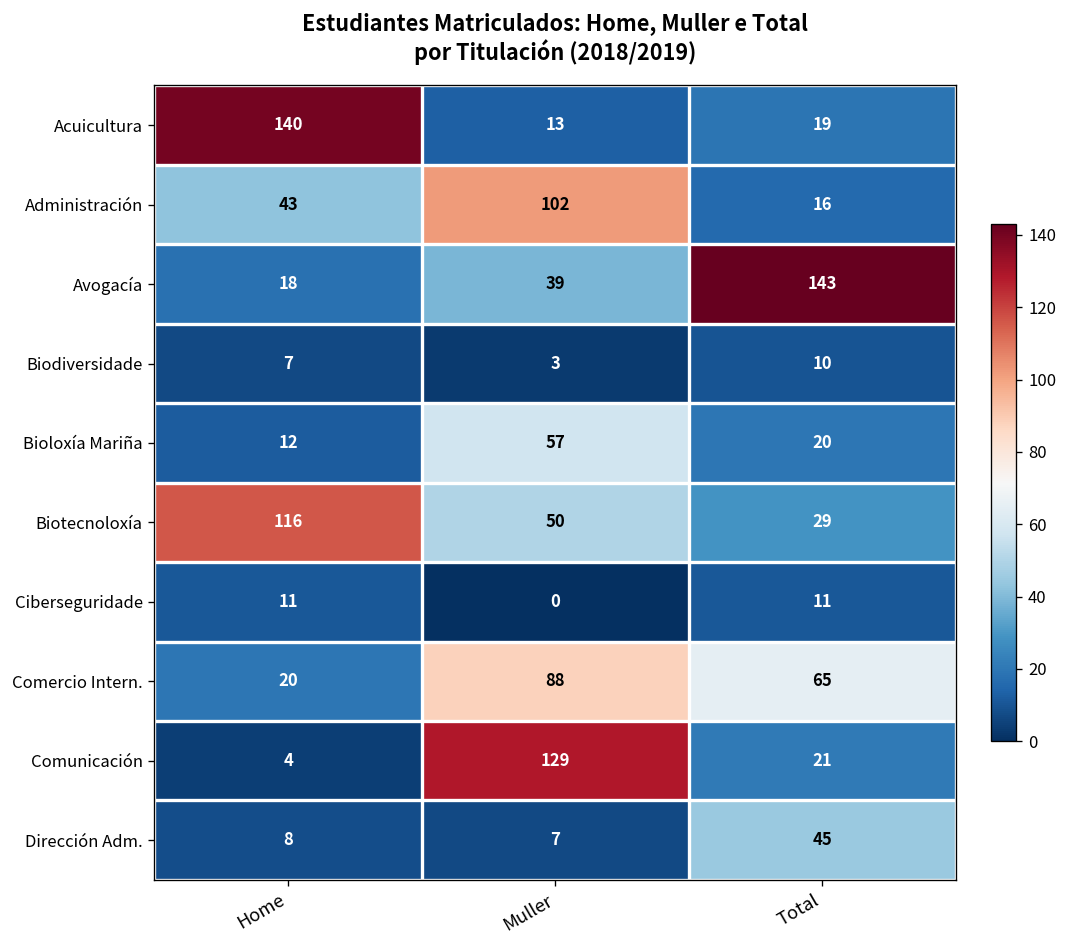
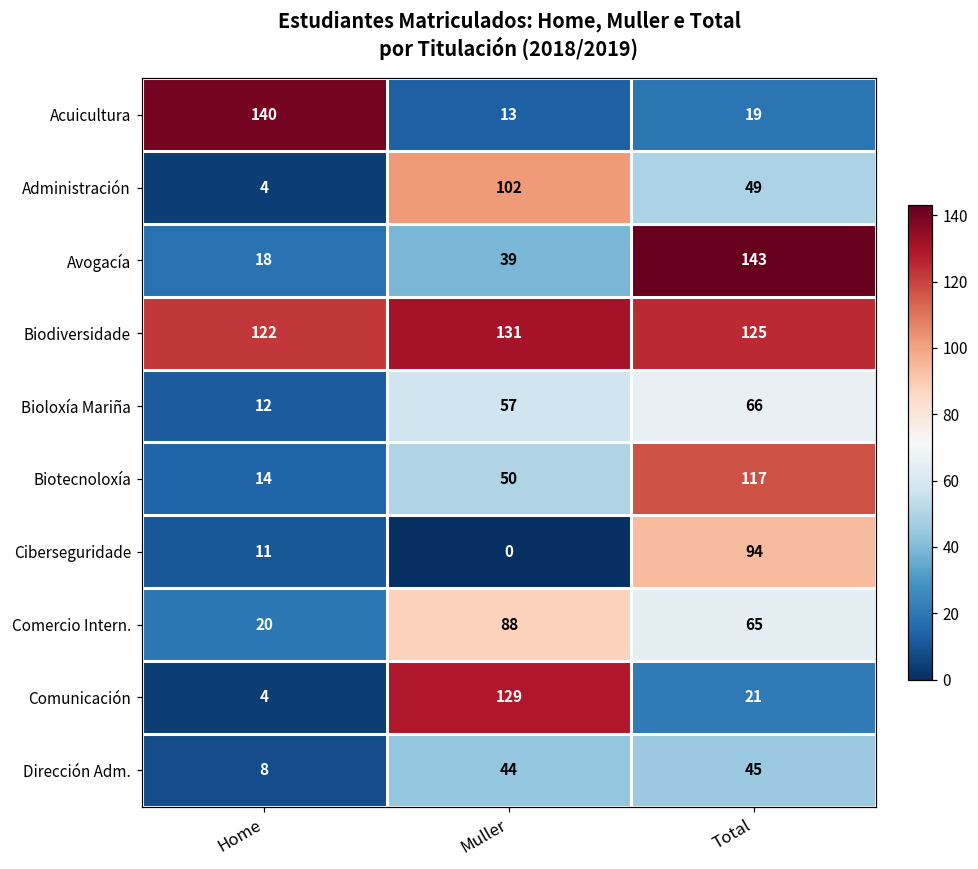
Administración, Home: 43 -> 4
Administración, Total: 16 -> 49
Biodiversidade, Home: 7 -> 122
Biodiversidade, Muller: 3 -> 131
Biodiversidade, Total: 10 -> 125
Bioloxía Mariña, Total: 20 -> 66
Biotecnoloxía, Home: 116 -> 14
Biotecnoloxía, Total: 29 -> 117
Ciberseguridade, Total: 11 -> 94
Dirección Adm., Muller: 7 -> 44
